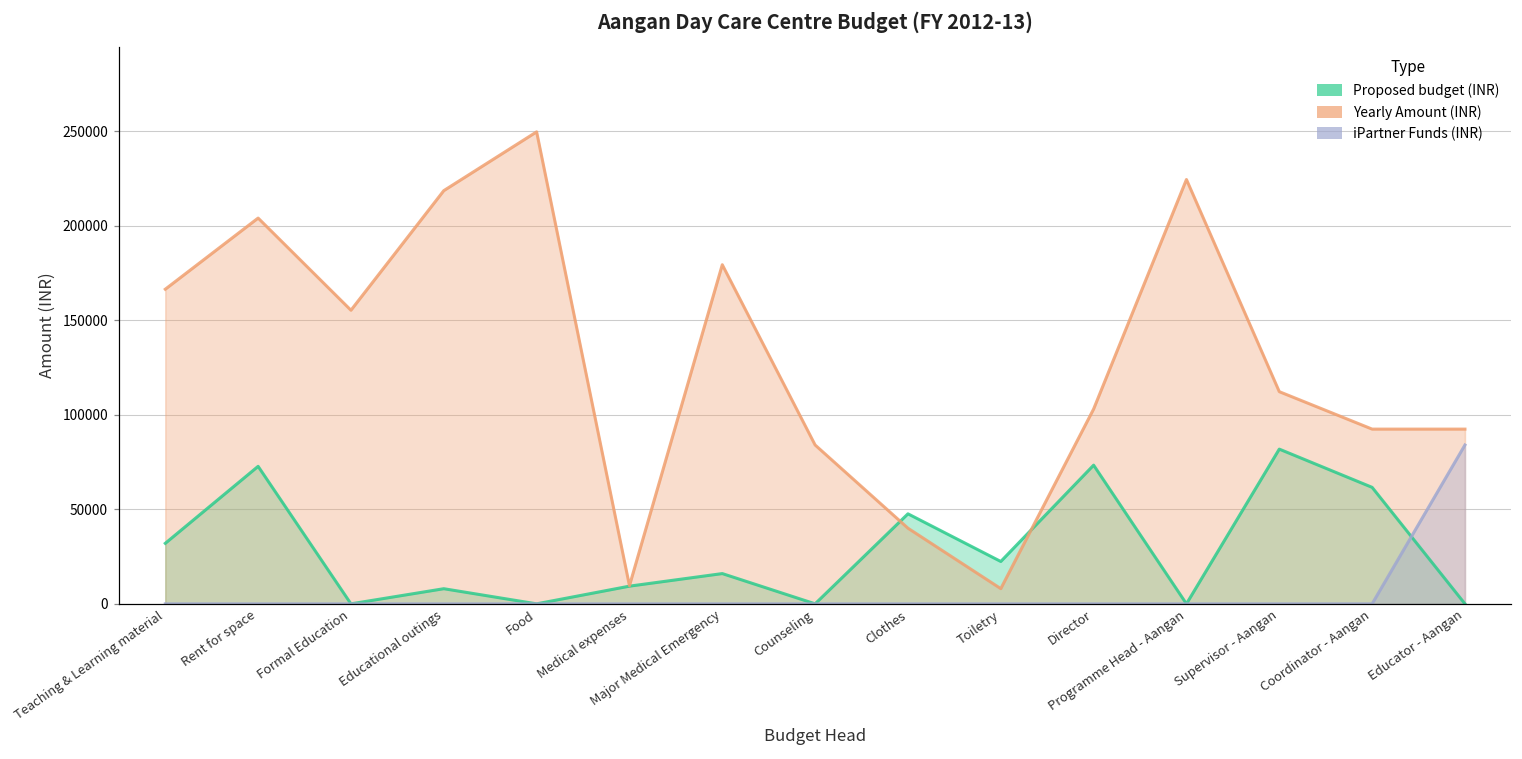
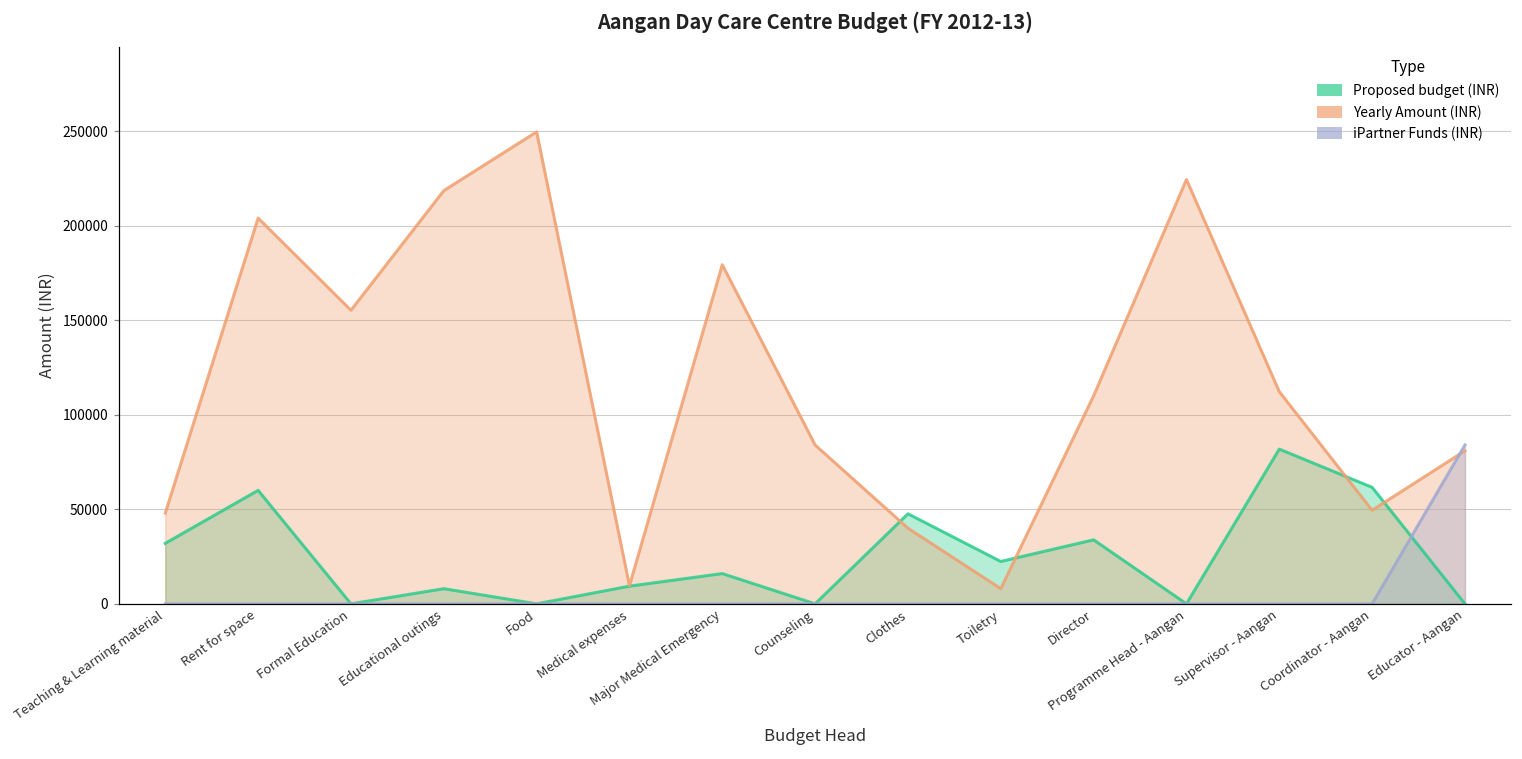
Yearly Amount (INR), Teaching & Learning material: 166000 -> 48000
Proposed budget (INR), Rent for space: 73000 -> 60000
Proposed budget (INR), Director: 73000 -> 34000
Yearly Amount (INR), Director: 103000 -> 110000
Yearly Amount (INR), Coordinator - Aangan: 92000 -> 49000
Yearly Amount (INR), Educator - Aangan: 92000 -> 81000
